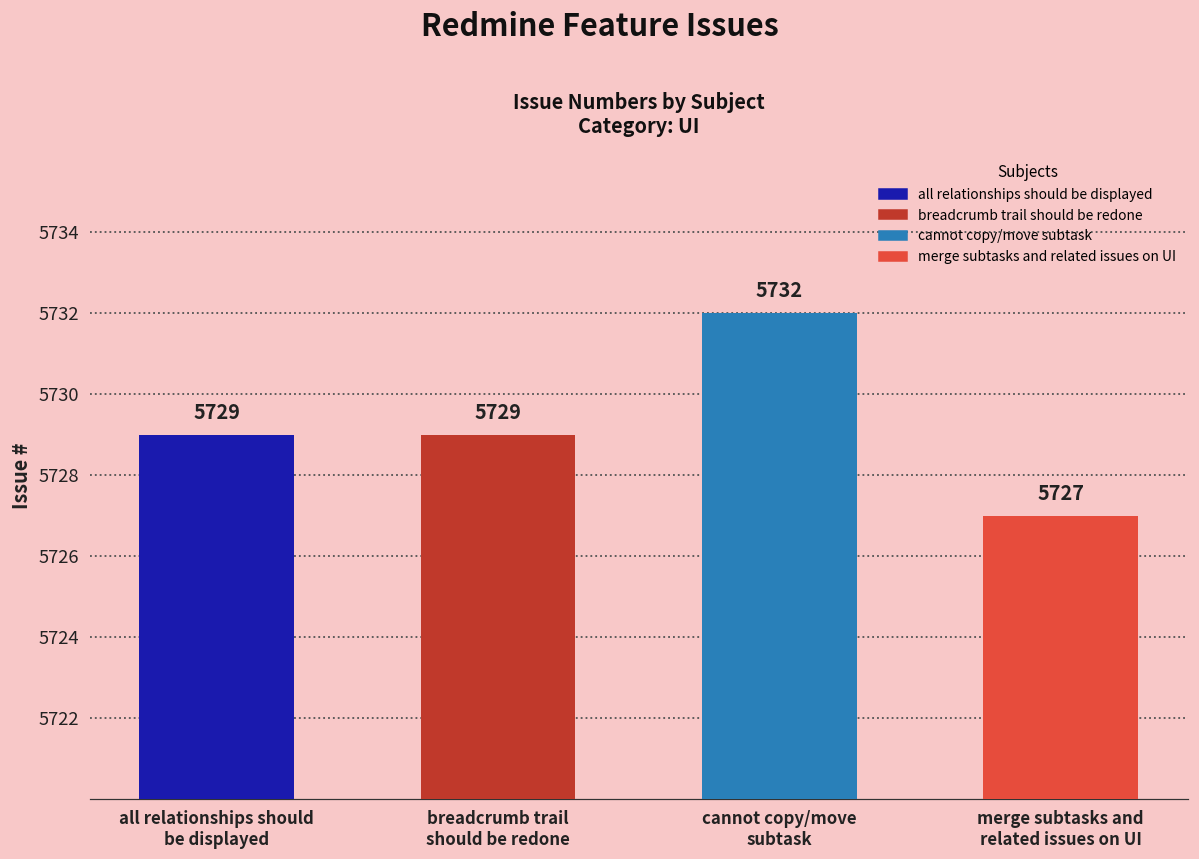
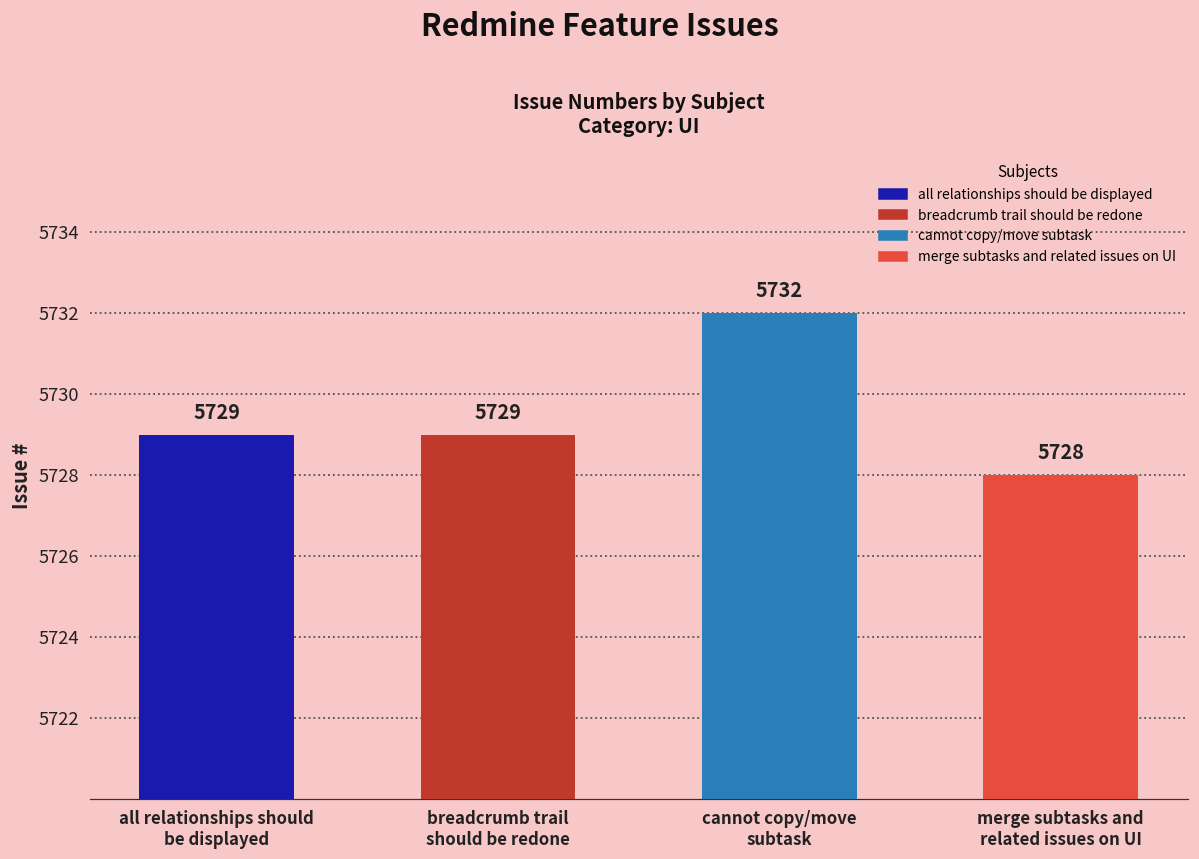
merge subtasks and related issues on UI: 5727 -> 5728
